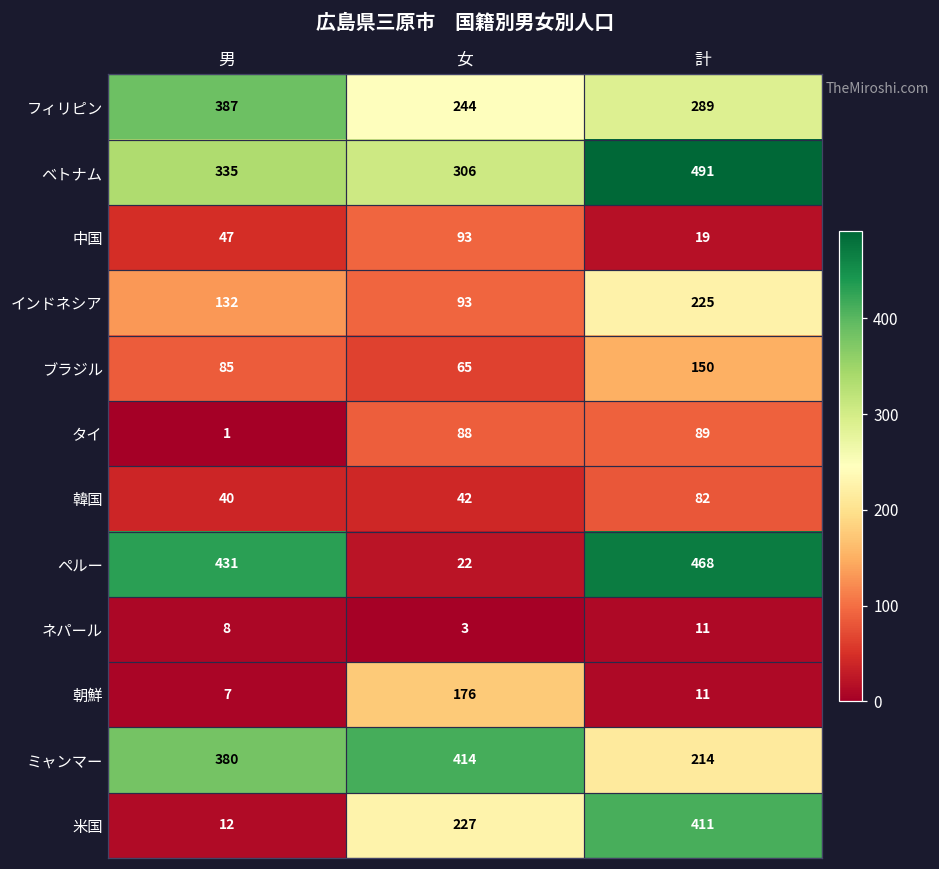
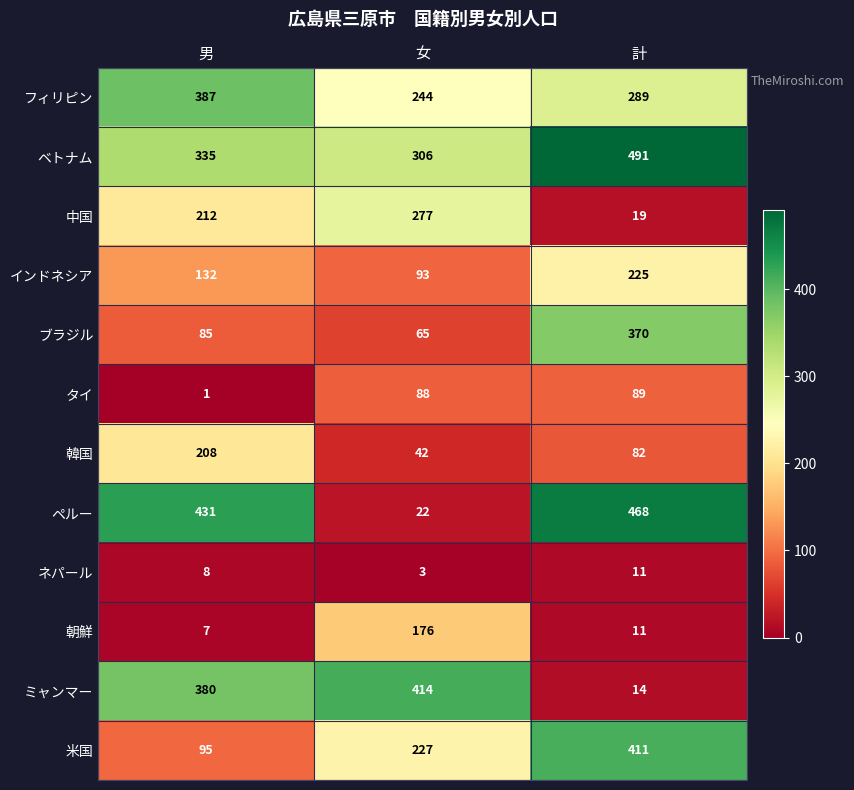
中国, 男: 47 -> 212
中国, 女: 93 -> 277
ブラジル, 計: 150 -> 370
韓国, 男: 40 -> 208
ミャンマー, 計: 214 -> 14
米国, 男: 12 -> 95
